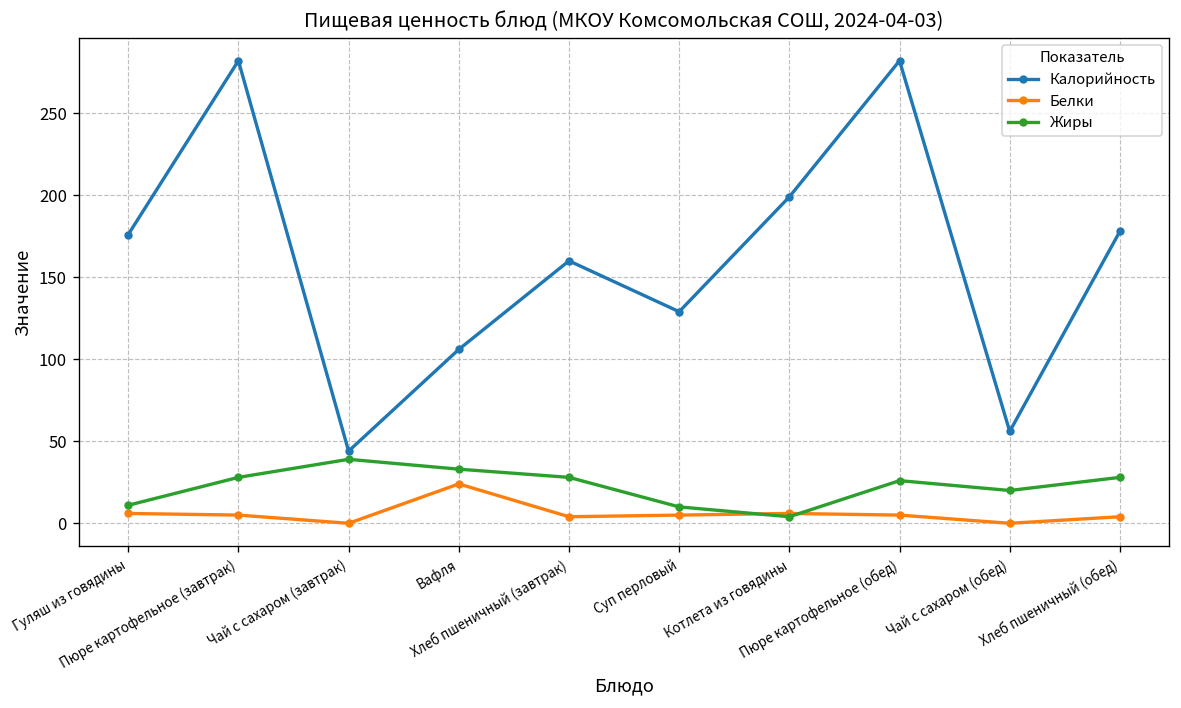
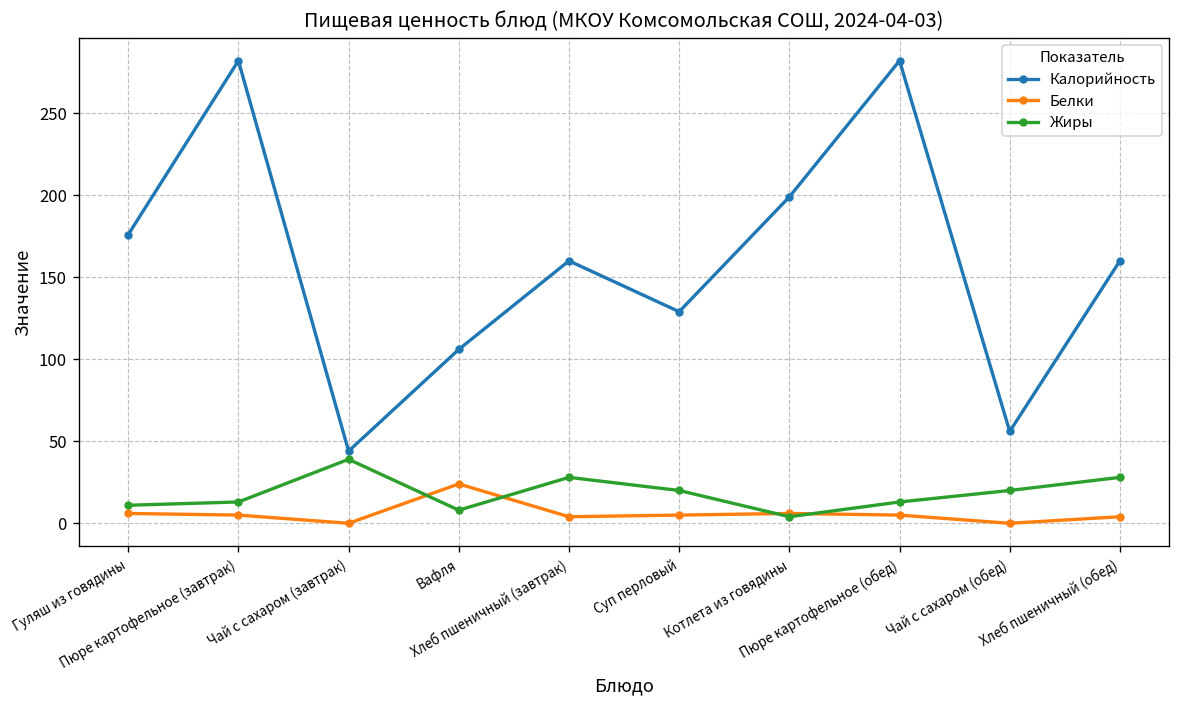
Жиры, Пюре картофельное (завтрак): 28 -> 13
Жиры, Вафля: 33 -> 8
Жиры, Суп перловый: 10 -> 20
Жиры, Пюре картофельное (обед): 26 -> 13
Калорийность, Хлеб пшеничный (обед): 178 -> 160
